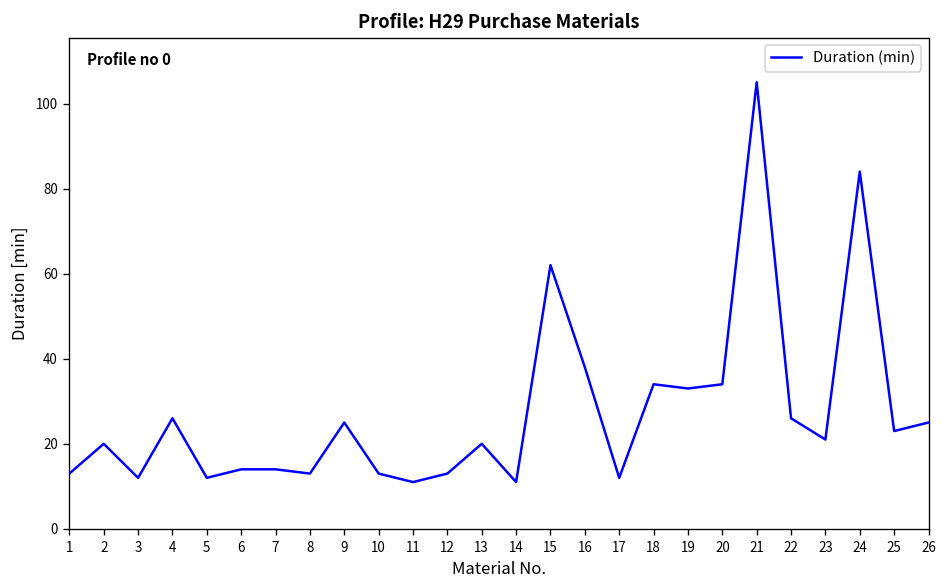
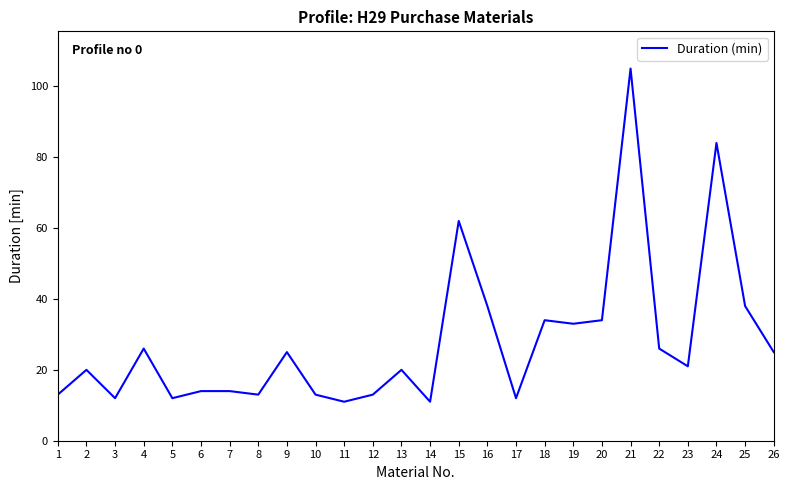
25: 23 -> 38
